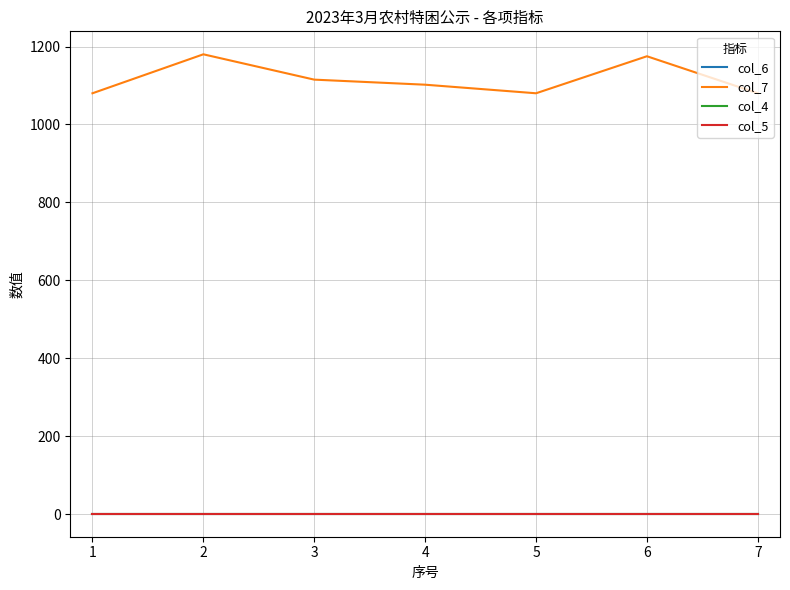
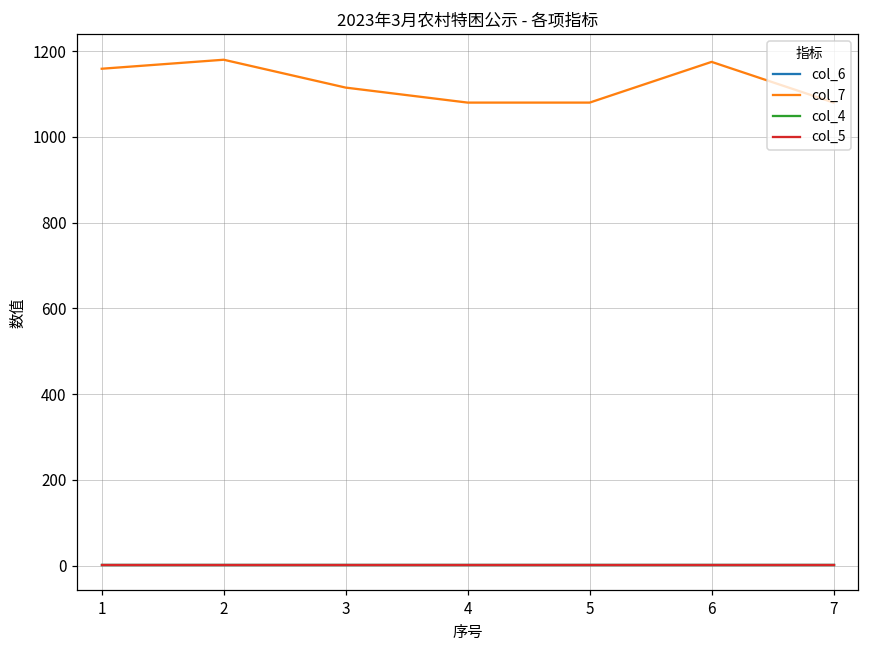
col_7, 1: 1080 -> 1160
col_7, 4: 1100 -> 1080
